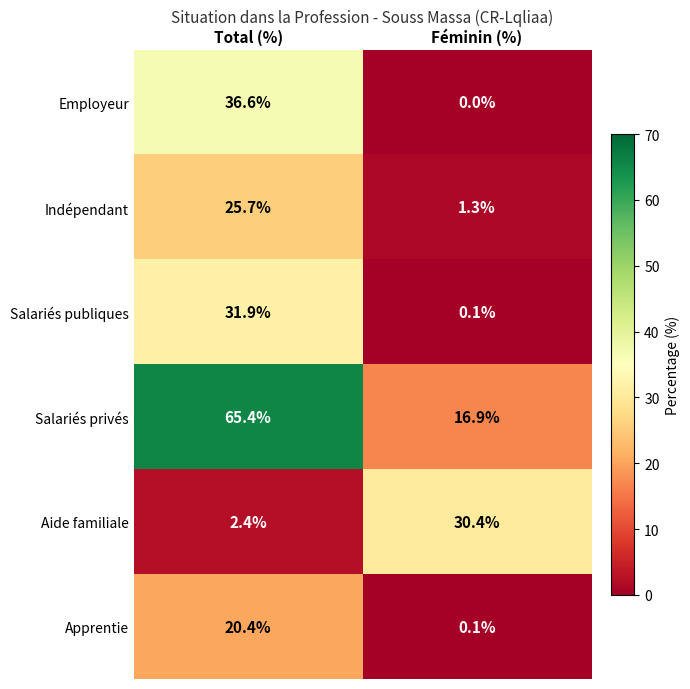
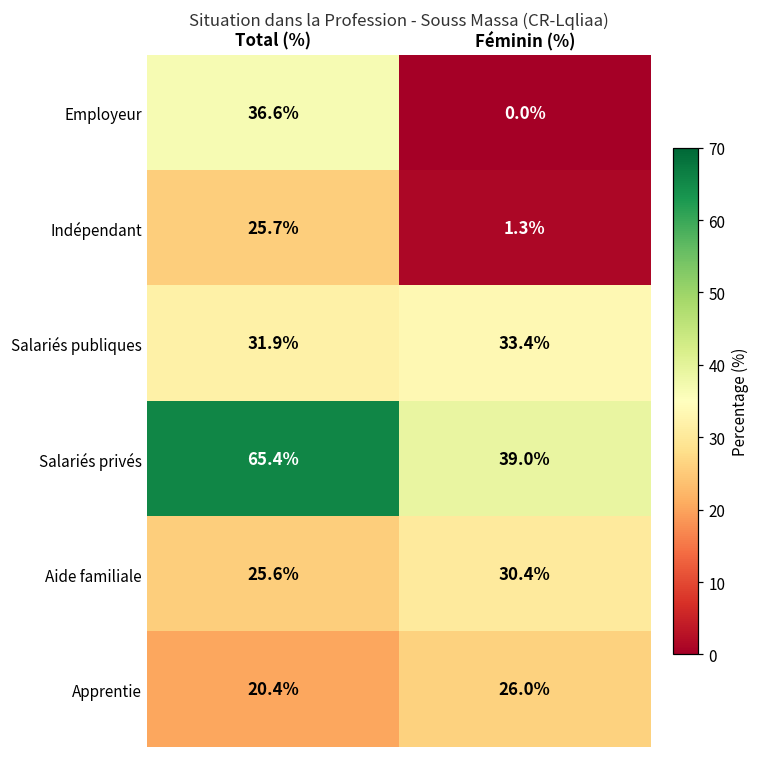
Salariés publiques, Féminin (%): 0.1% -> 33.4%
Salariés privés, Féminin (%): 16.9% -> 39.0%
Aide familiale, Total (%): 2.4% -> 25.6%
Apprentie, Féminin (%): 0.1% -> 26.0%
